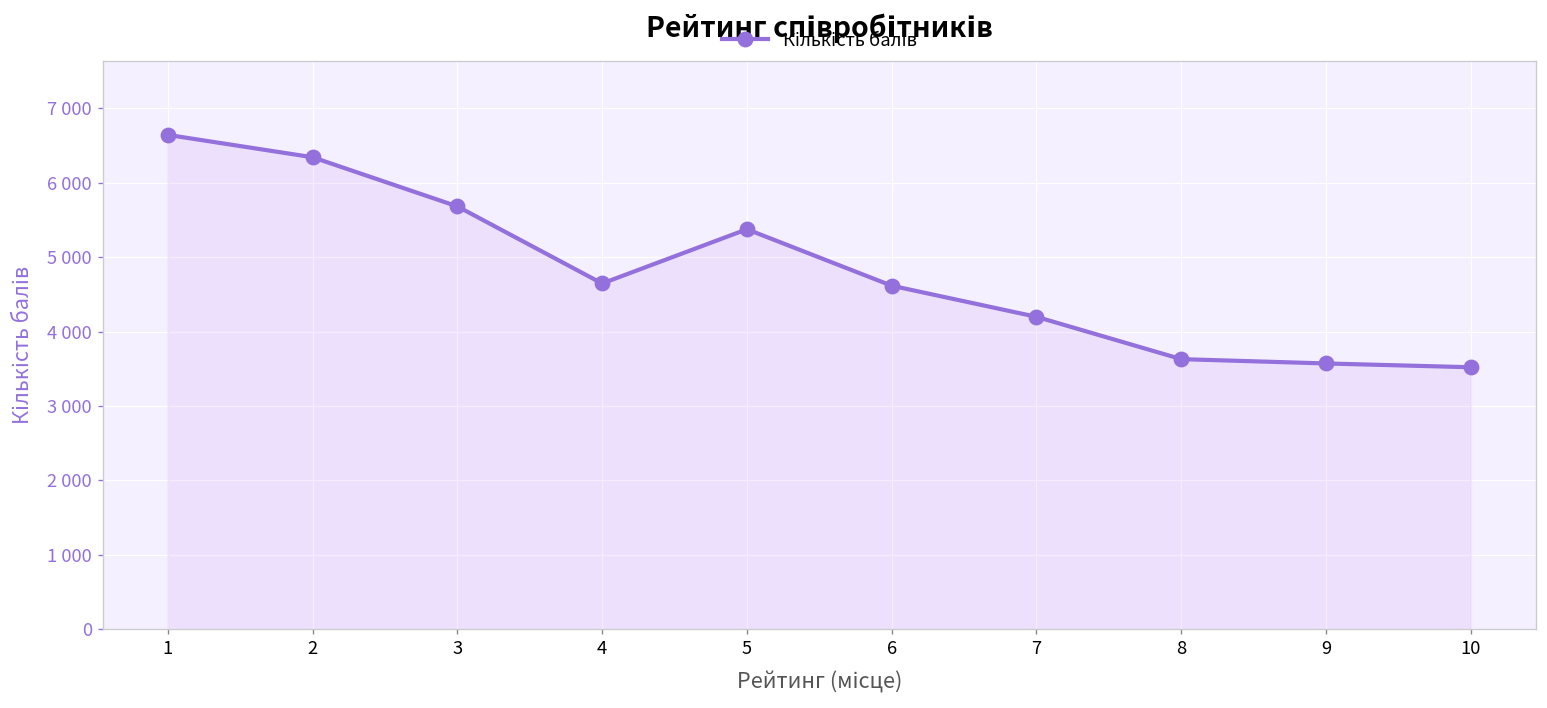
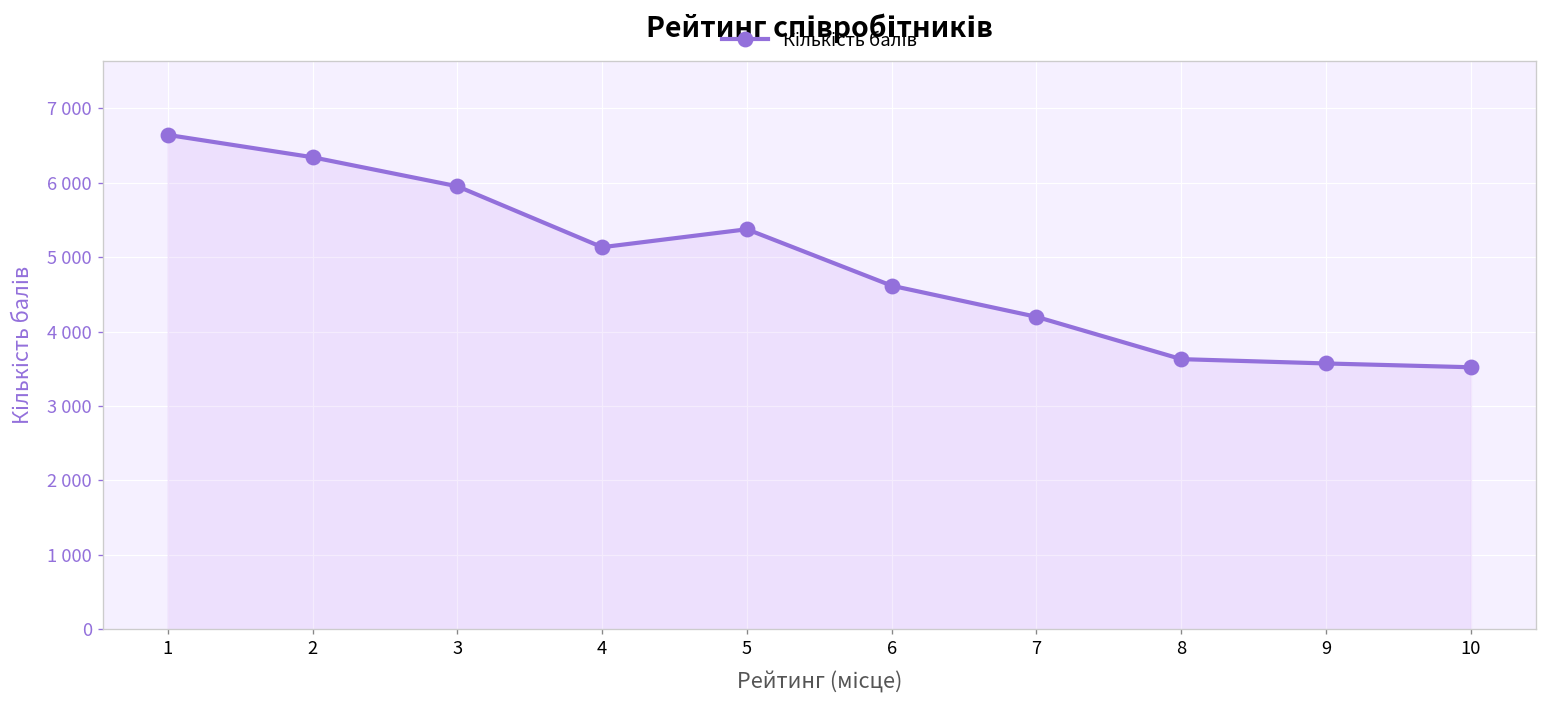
3: 5700 -> 6000
4: 4600 -> 5100
